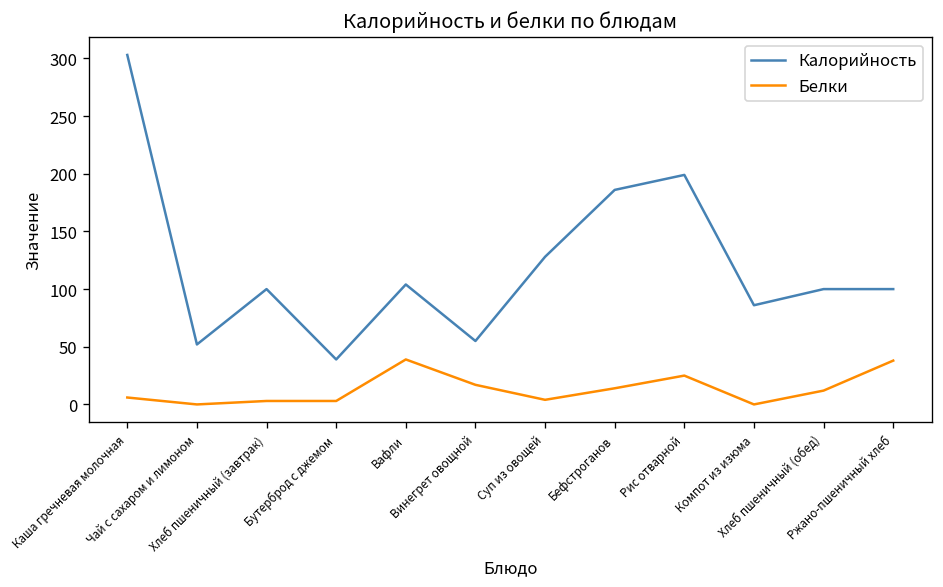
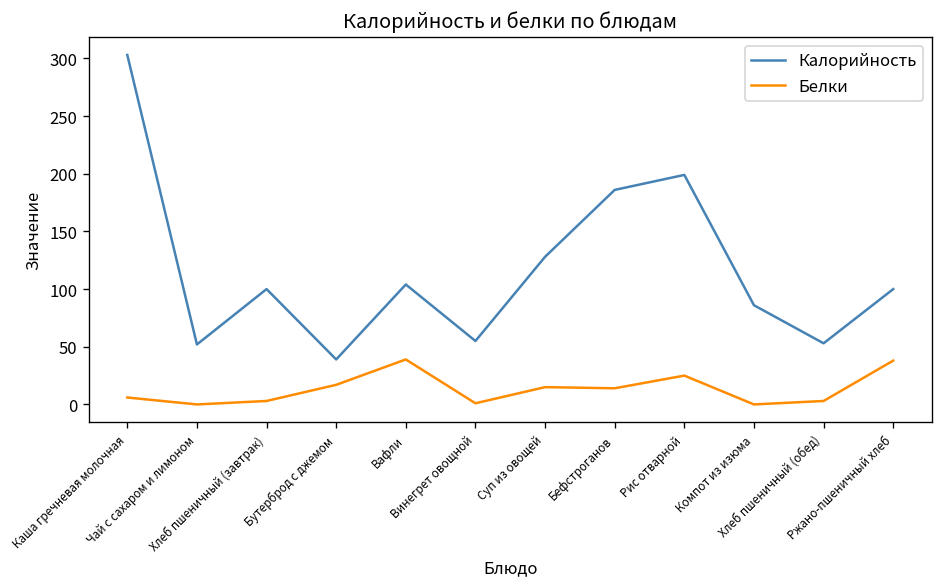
Белки, Бутерброд с джемом: 0 -> 20
Белки, Винегрет овощной: 20 -> 0
Белки, Суп из овощей: 0 -> 20
Калорийность, Хлеб пшеничный (обед): 100 -> 50
Белки, Хлеб пшеничный (обед): 10 -> 0
